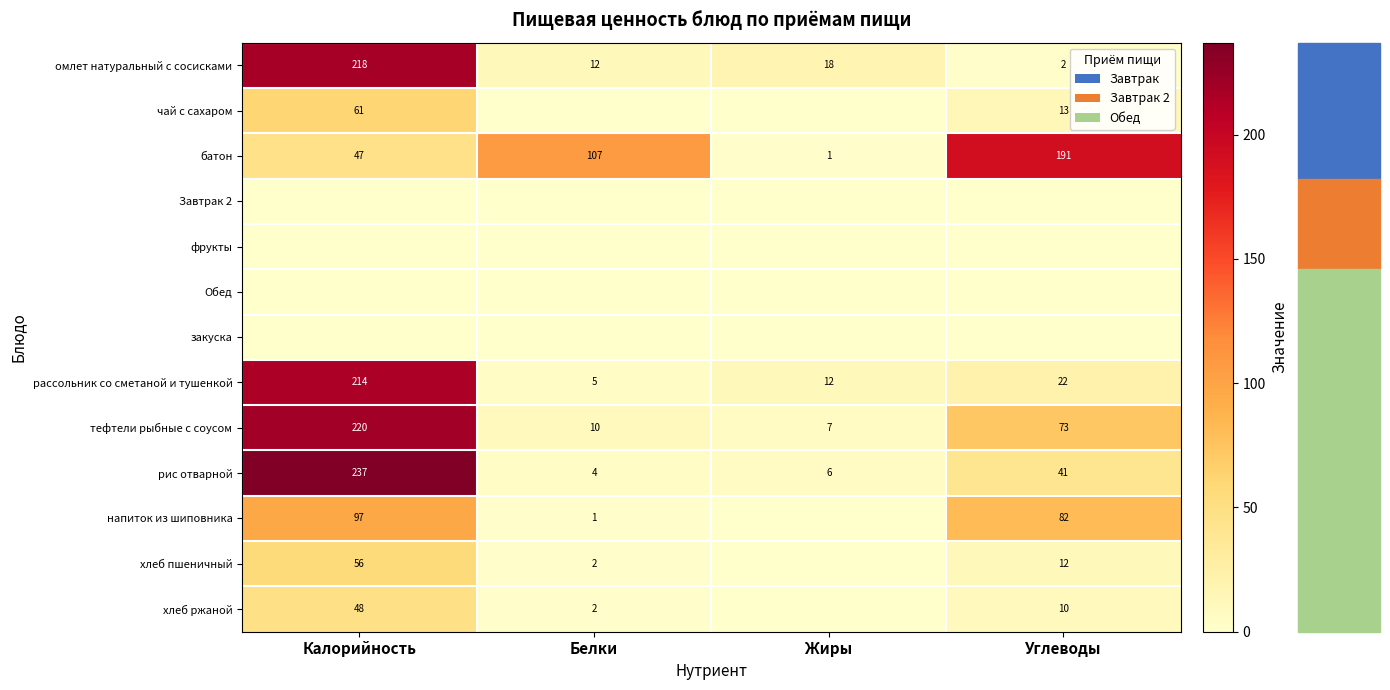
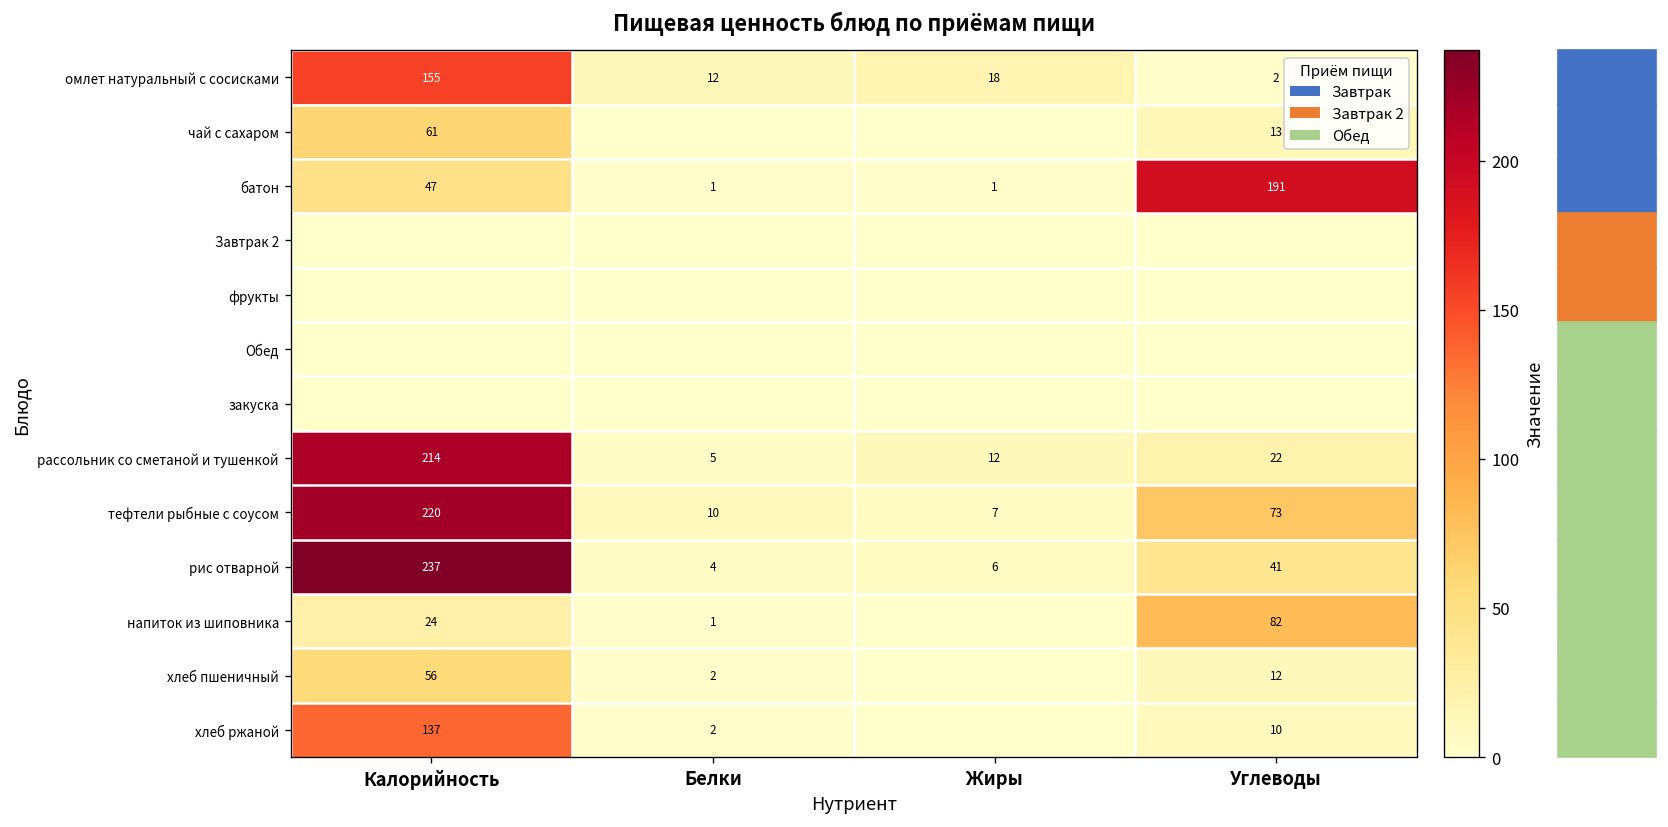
омлет натуральный с сосисками, Калорийность: 218 -> 155
батон, Белки: 107 -> 1
напиток из шиповника, Калорийность: 97 -> 24
хлеб ржаной, Калорийность: 48 -> 137
